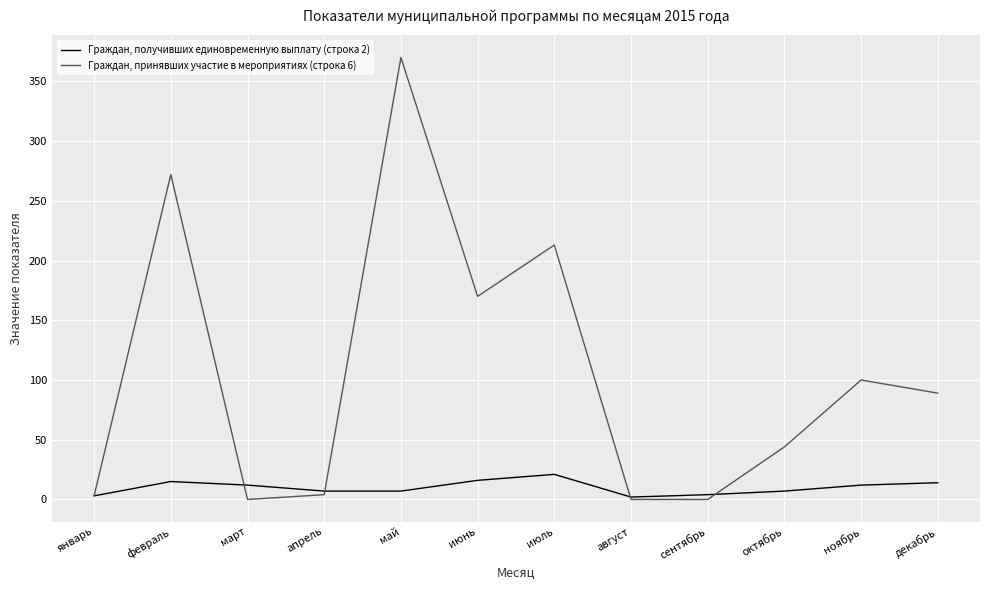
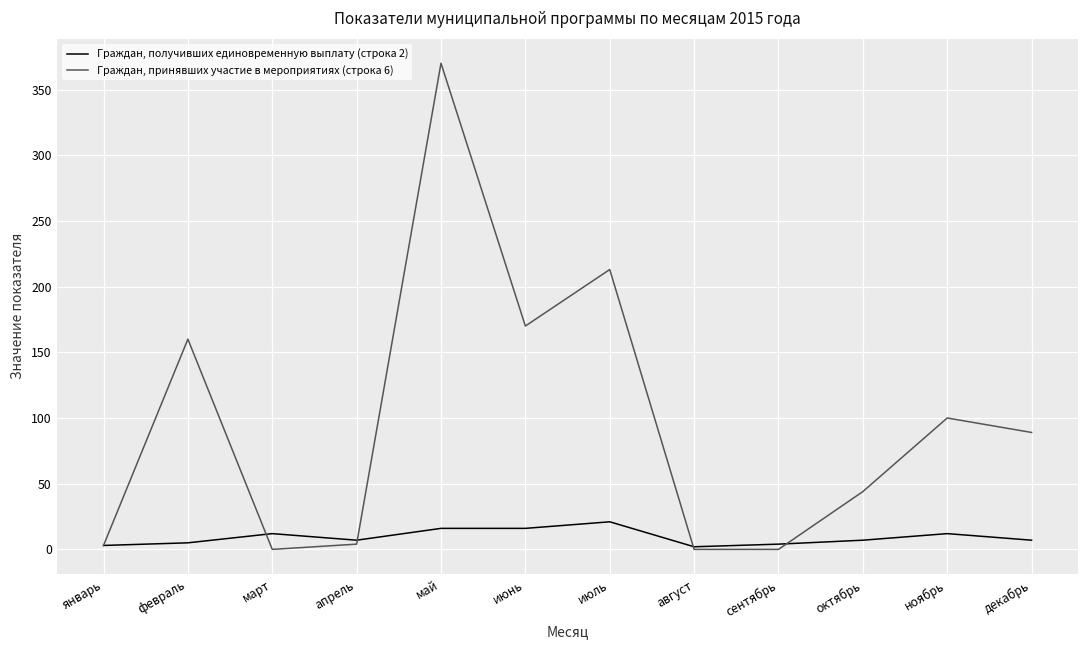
Граждан, получивших единовременную выплату (строка 2), февраль: 15 -> 5
Граждан, принявших участие в мероприятиях (строка 6), февраль: 272 -> 160
Граждан, получивших единовременную выплату (строка 2), май: 7 -> 16
Граждан, получивших единовременную выплату (строка 2), декабрь: 14 -> 7
